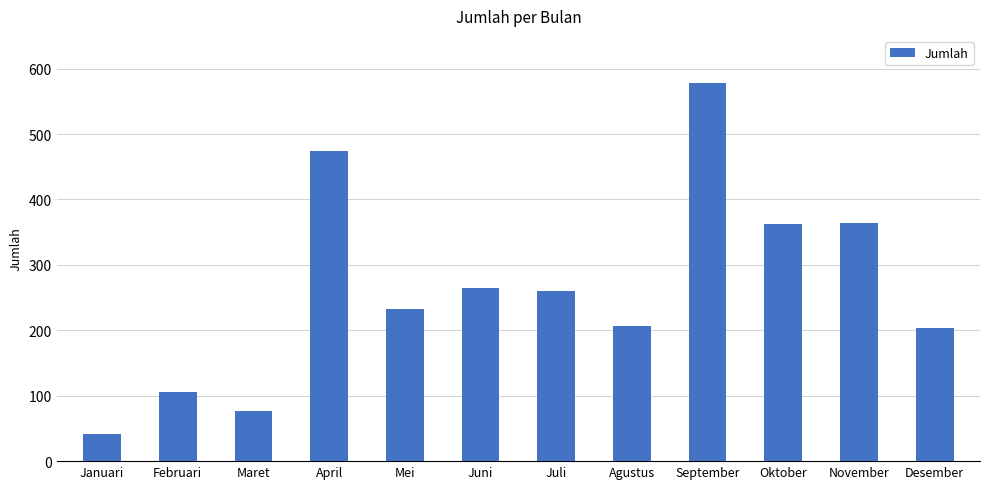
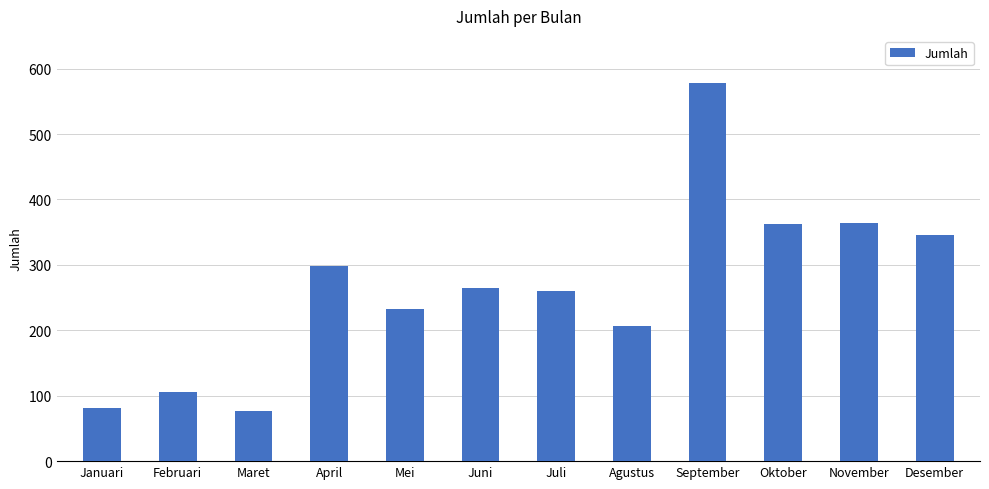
Januari: 40 -> 80
April: 470 -> 300
Desember: 200 -> 350
